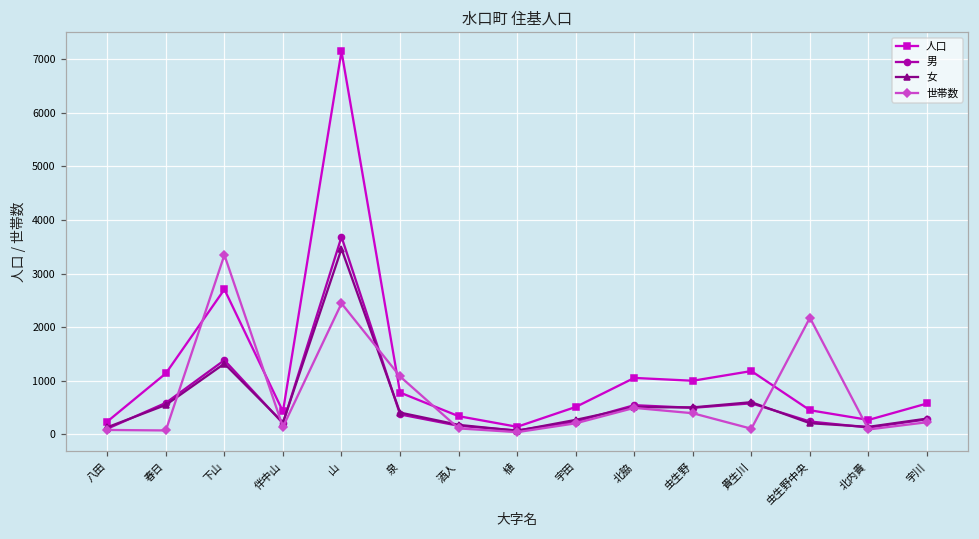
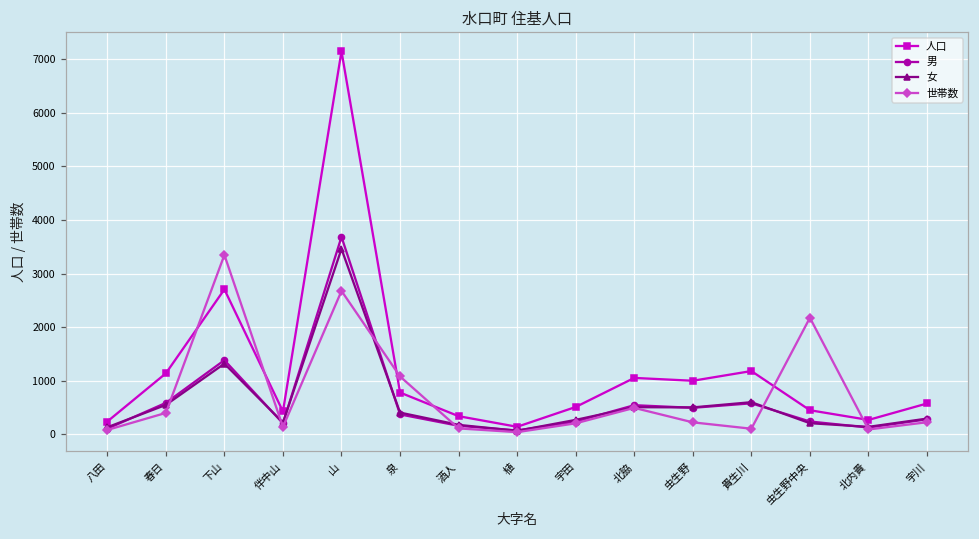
世帯数, 春日: 100 -> 400
世帯数, 山: 2400 -> 2700
世帯数, 虫生野: 400 -> 200
